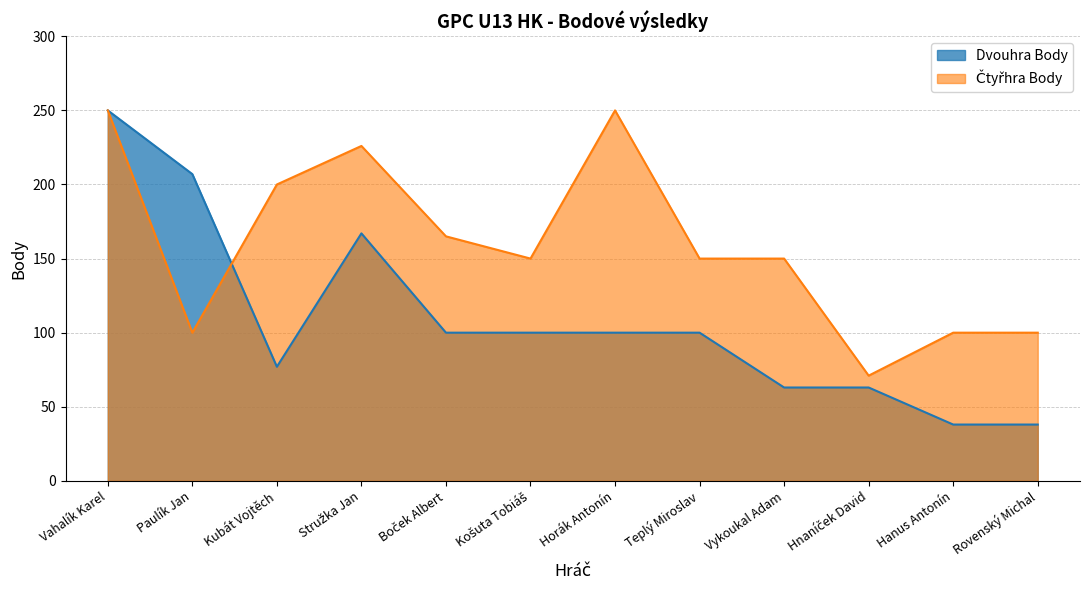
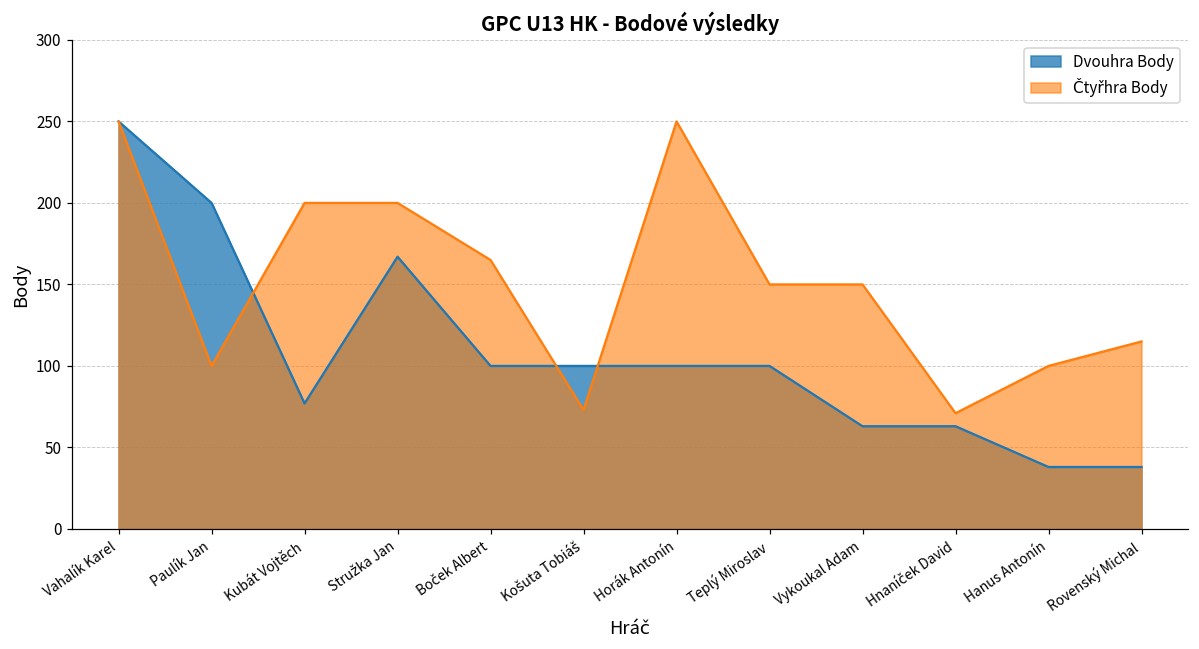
Dvouhra Body, Paulík Jan: 207 -> 200
Čtyřhra Body, Stružka Jan: 226 -> 200
Čtyřhra Body, Košuta Tobiáš: 150 -> 73
Čtyřhra Body, Rovenský Michal: 100 -> 115
